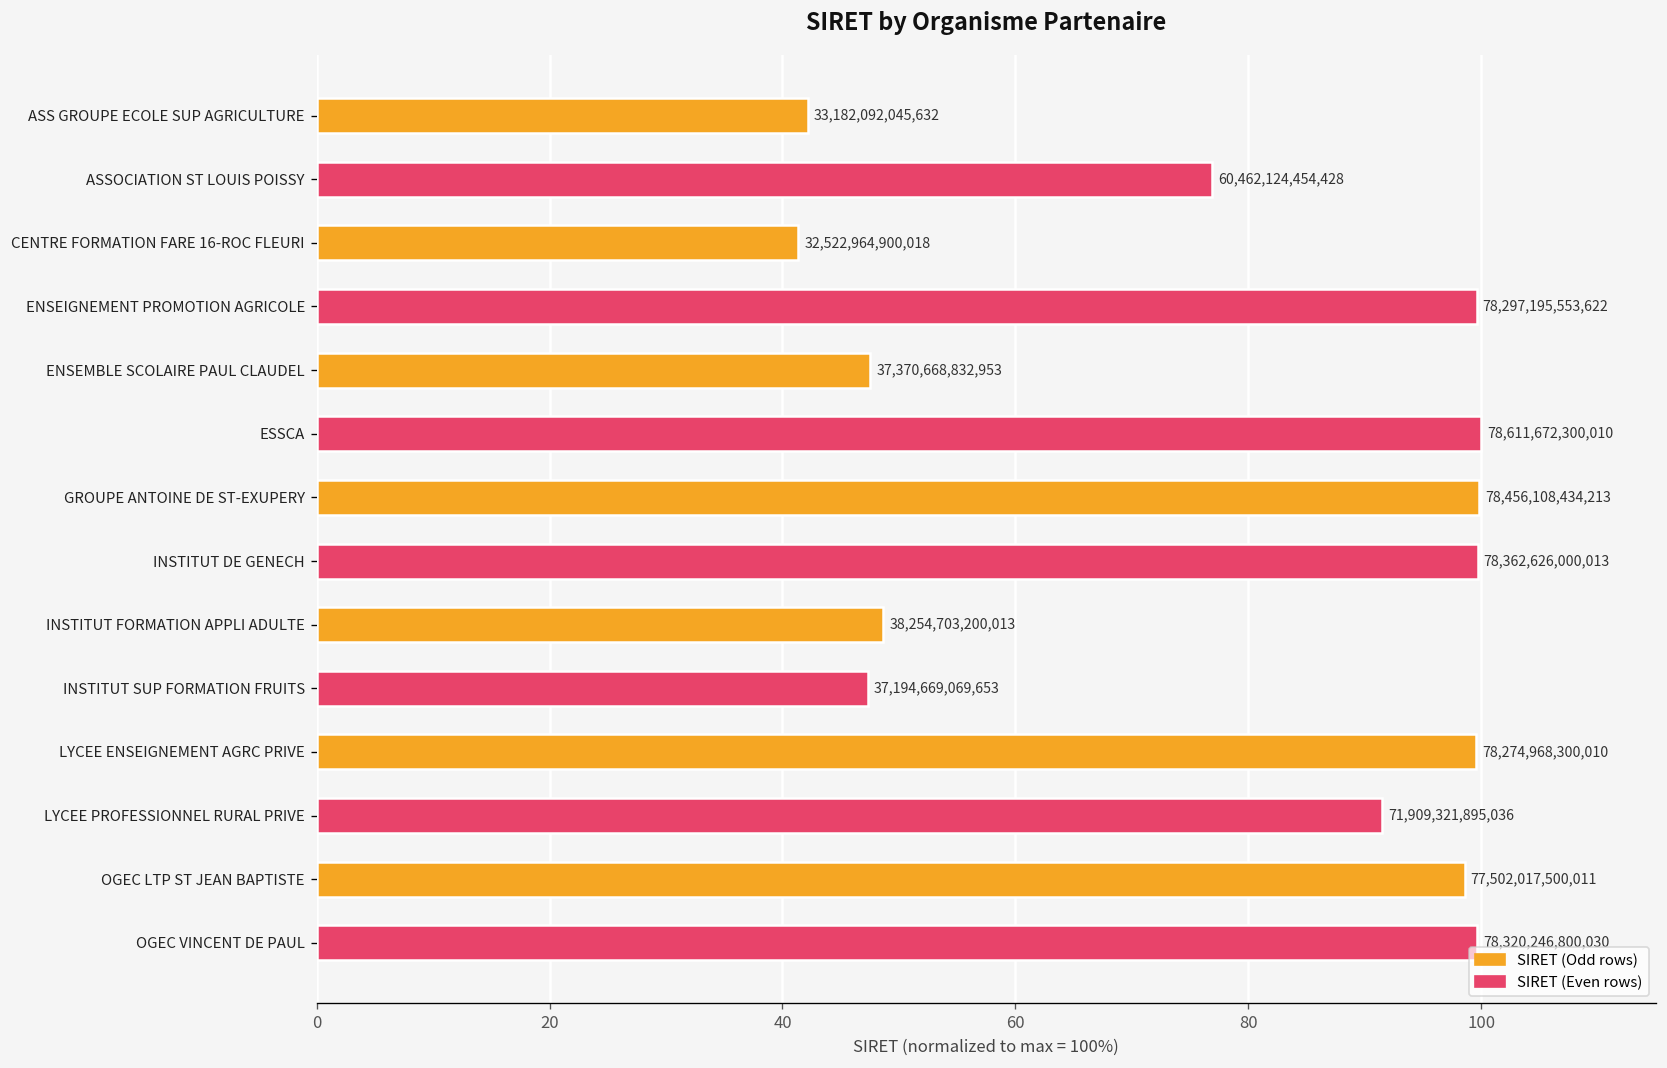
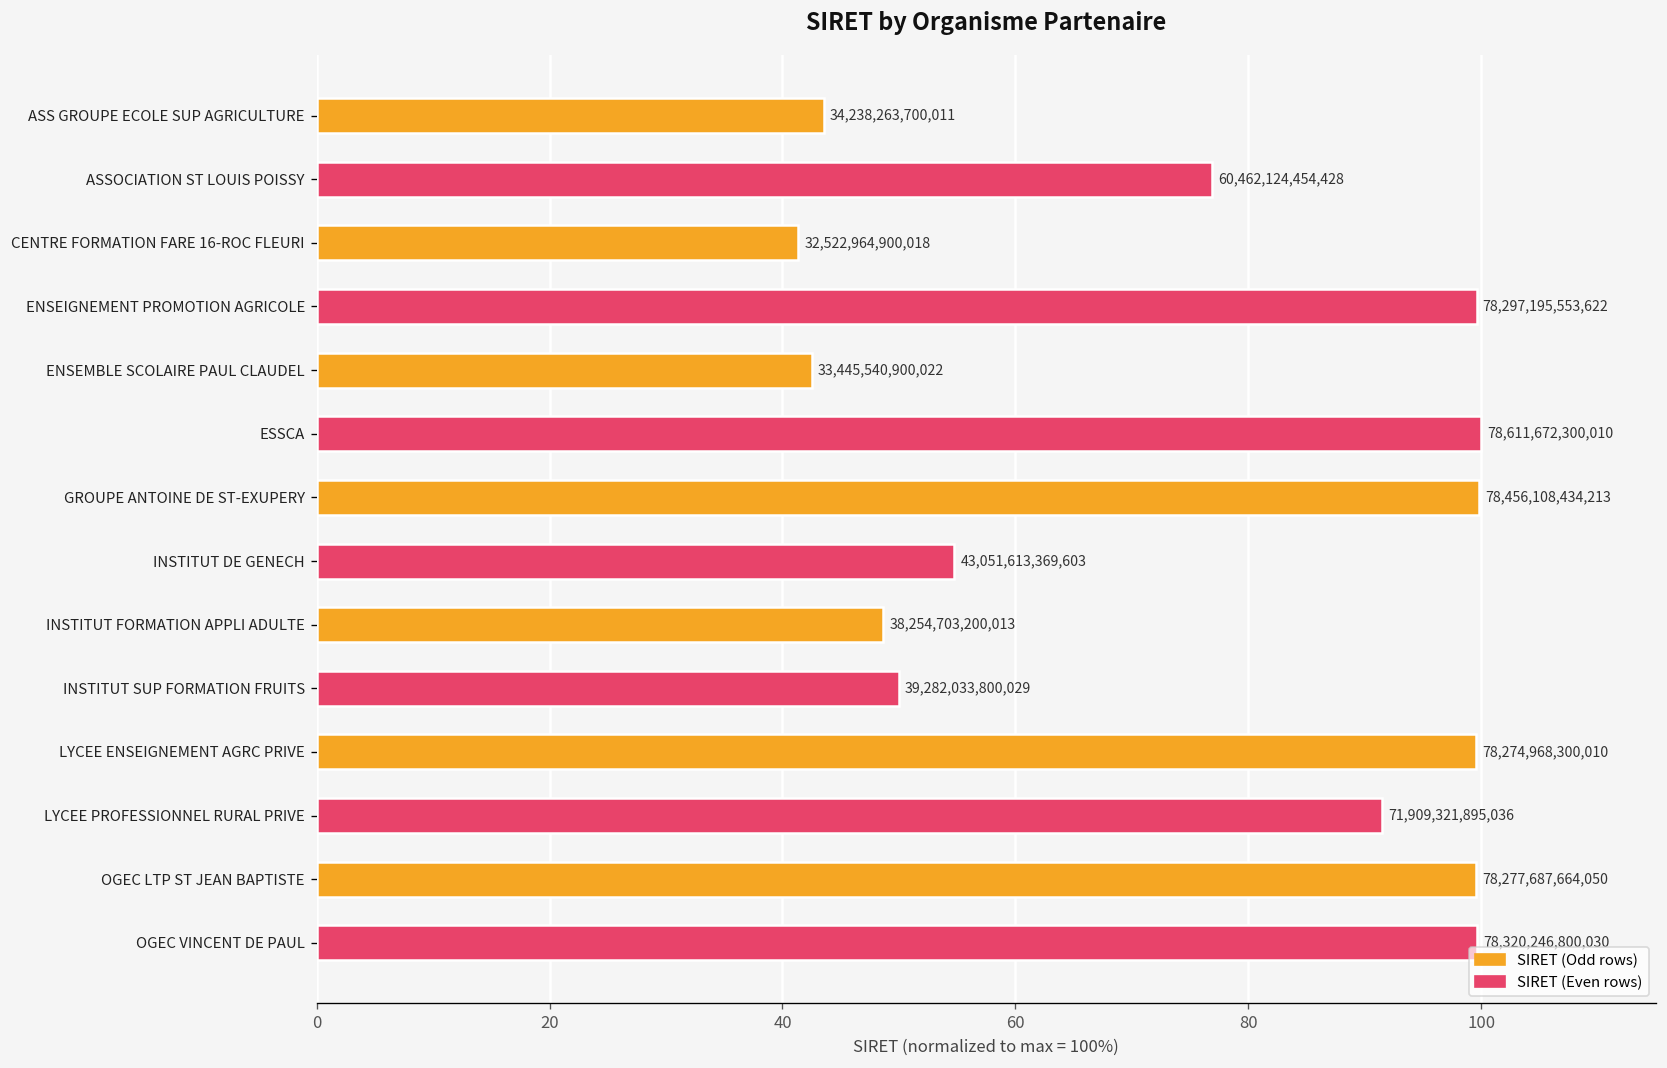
ASS GROUPE ECOLE SUP AGRICULTURE: 33,182,092,045,632 -> 34,238,263,700,011
ENSEMBLE SCOLAIRE PAUL CLAUDEL: 37,370,668,832,953 -> 33,445,540,900,022
INSTITUT DE GENECH: 78,362,626,000,013 -> 43,051,613,369,603
INSTITUT SUP FORMATION FRUITS: 37,194,669,069,653 -> 39,282,033,800,029
OGEC LTP ST JEAN BAPTISTE: 77,502,017,500,011 -> 78,277,687,664,050
